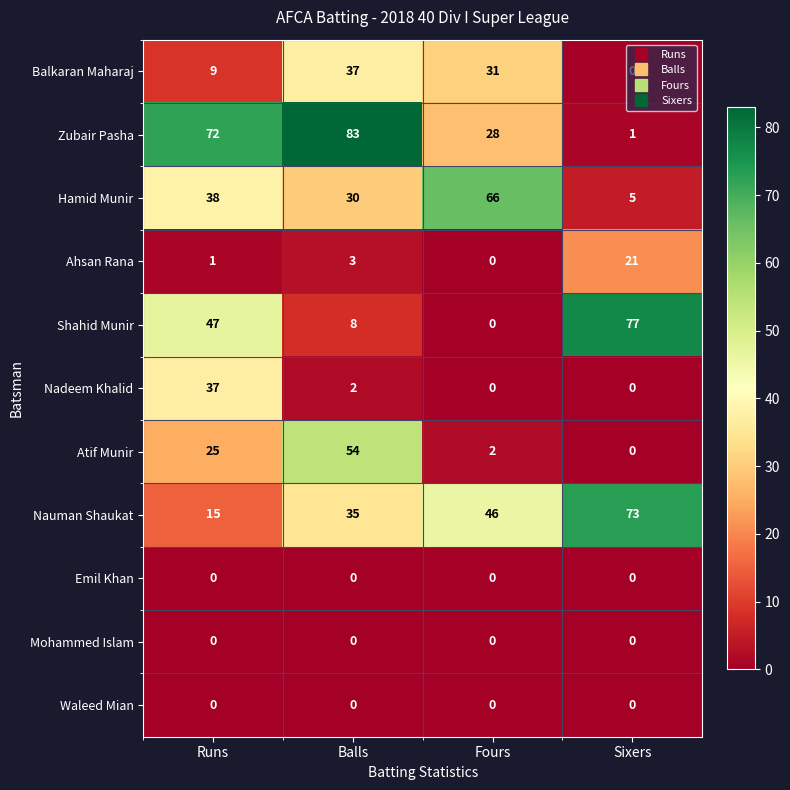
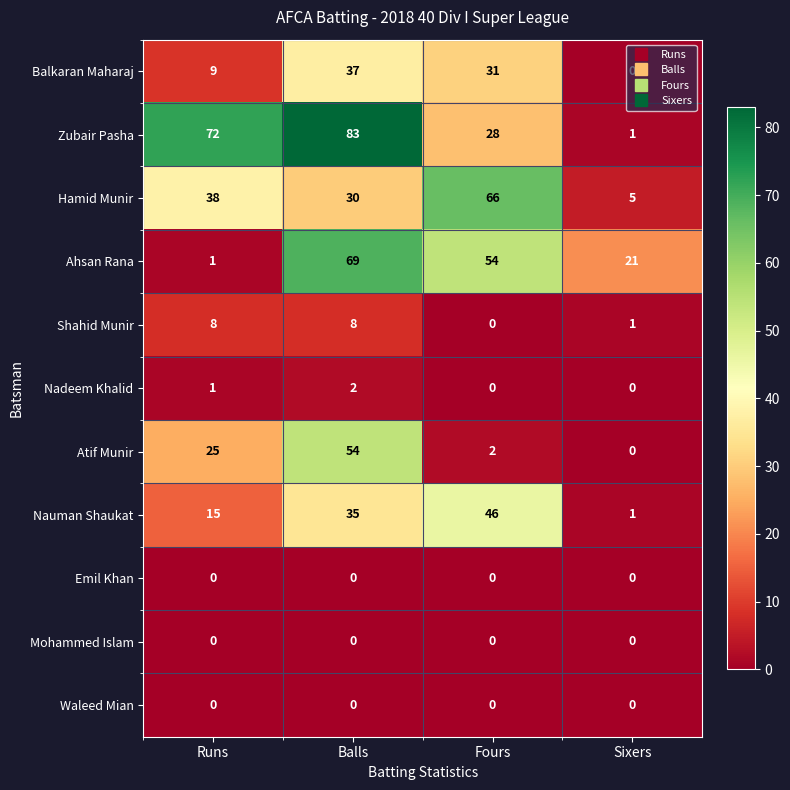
Ahsan Rana, Balls: 3 -> 69
Ahsan Rana, Fours: 0 -> 54
Shahid Munir, Runs: 47 -> 8
Shahid Munir, Sixers: 77 -> 1
Nadeem Khalid, Runs: 37 -> 1
Nauman Shaukat, Sixers: 73 -> 1
